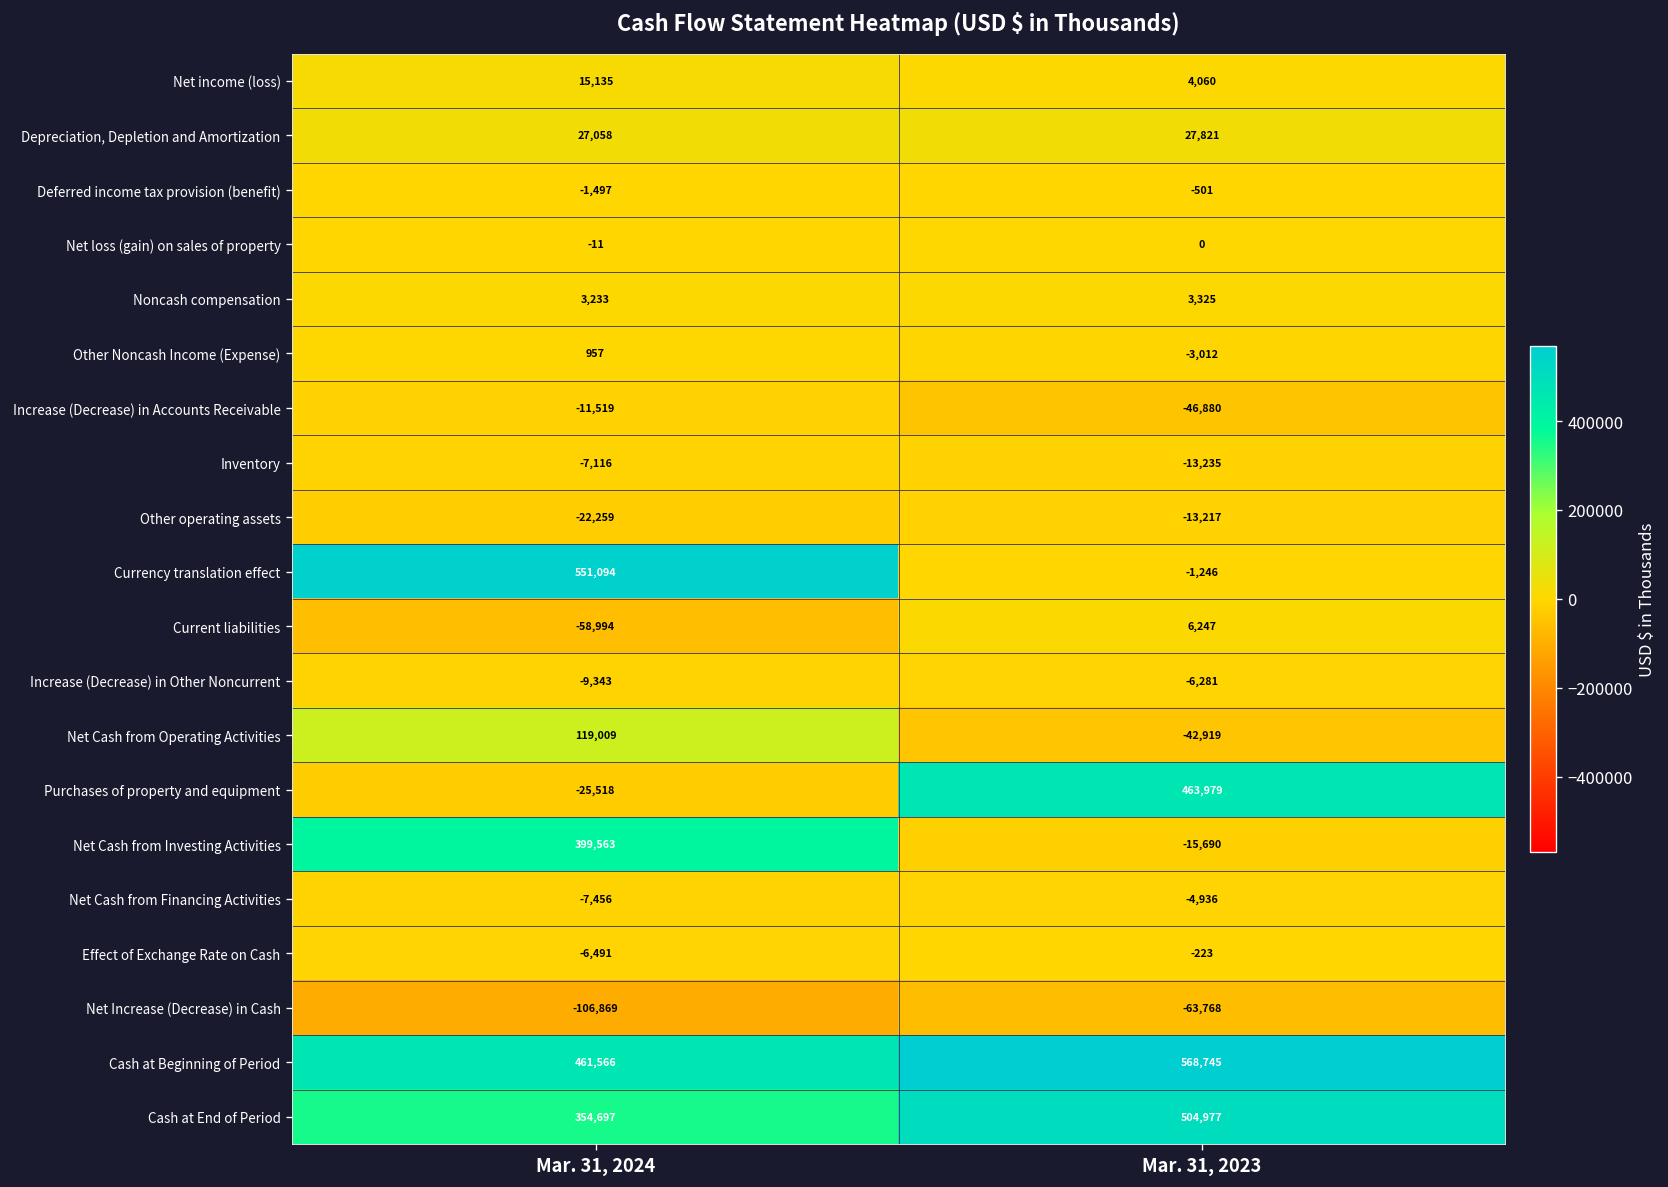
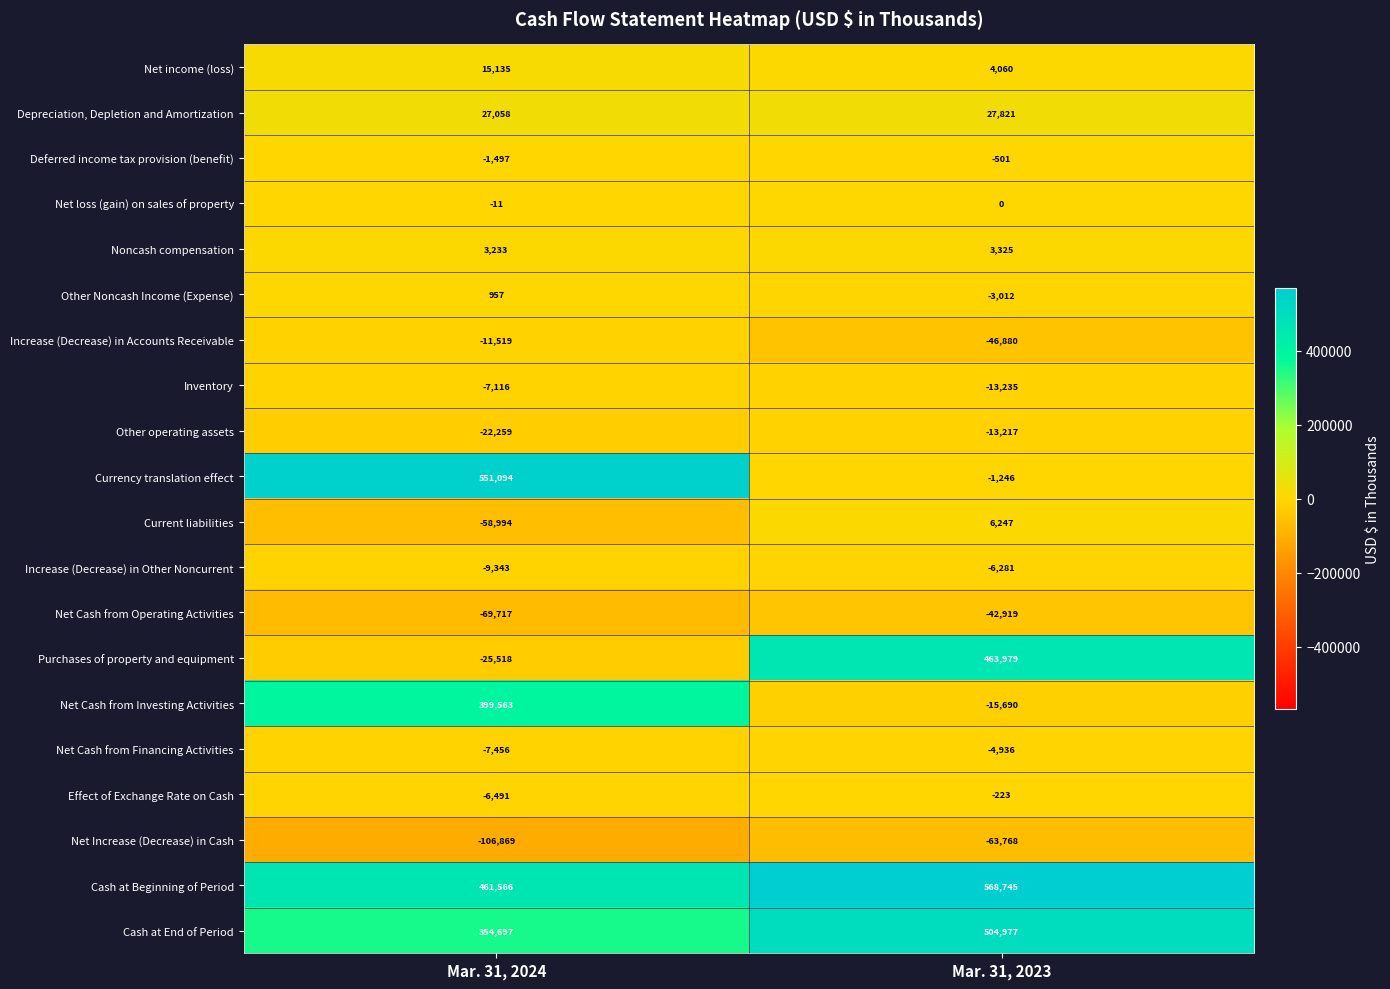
Net Cash from Operating Activities, Mar. 31, 2024: 119,009 -> -69,717
